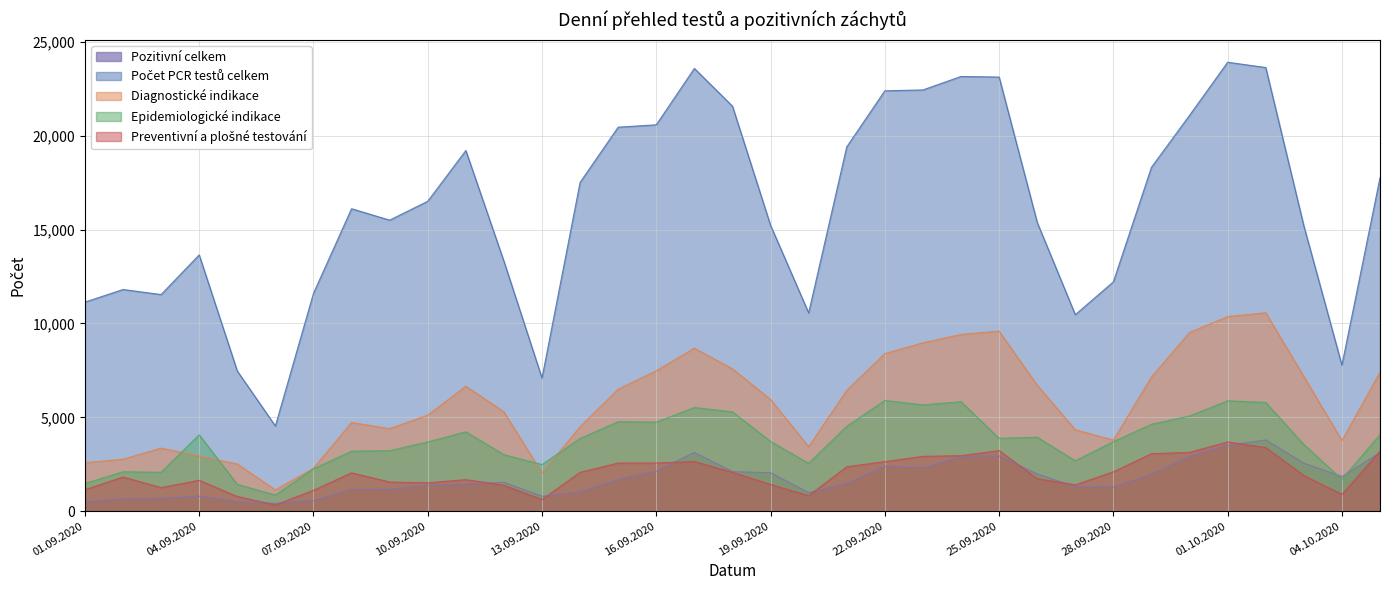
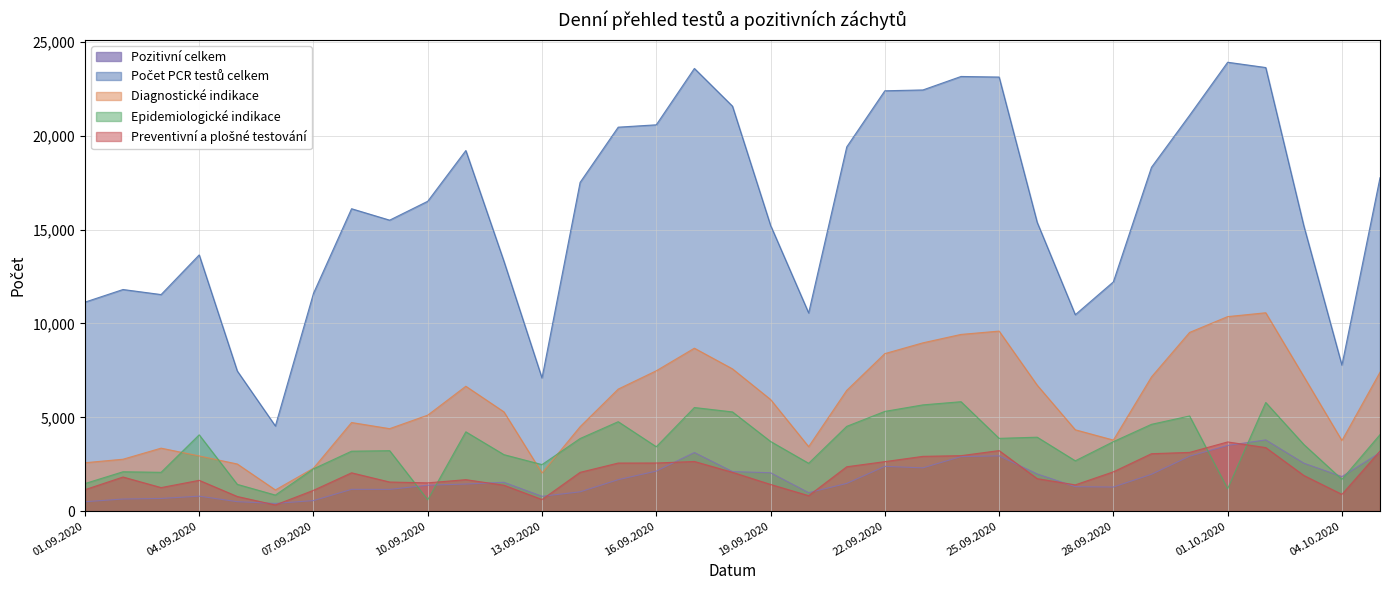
Epidemiologické indikace, 10.09.2020: 3,700 -> 600
Epidemiologické indikace, 16.09.2020: 4,700 -> 3,400
Epidemiologické indikace, 22.09.2020: 5,900 -> 5,300
Epidemiologické indikace, 01.10.2020: 5,900 -> 1,200
